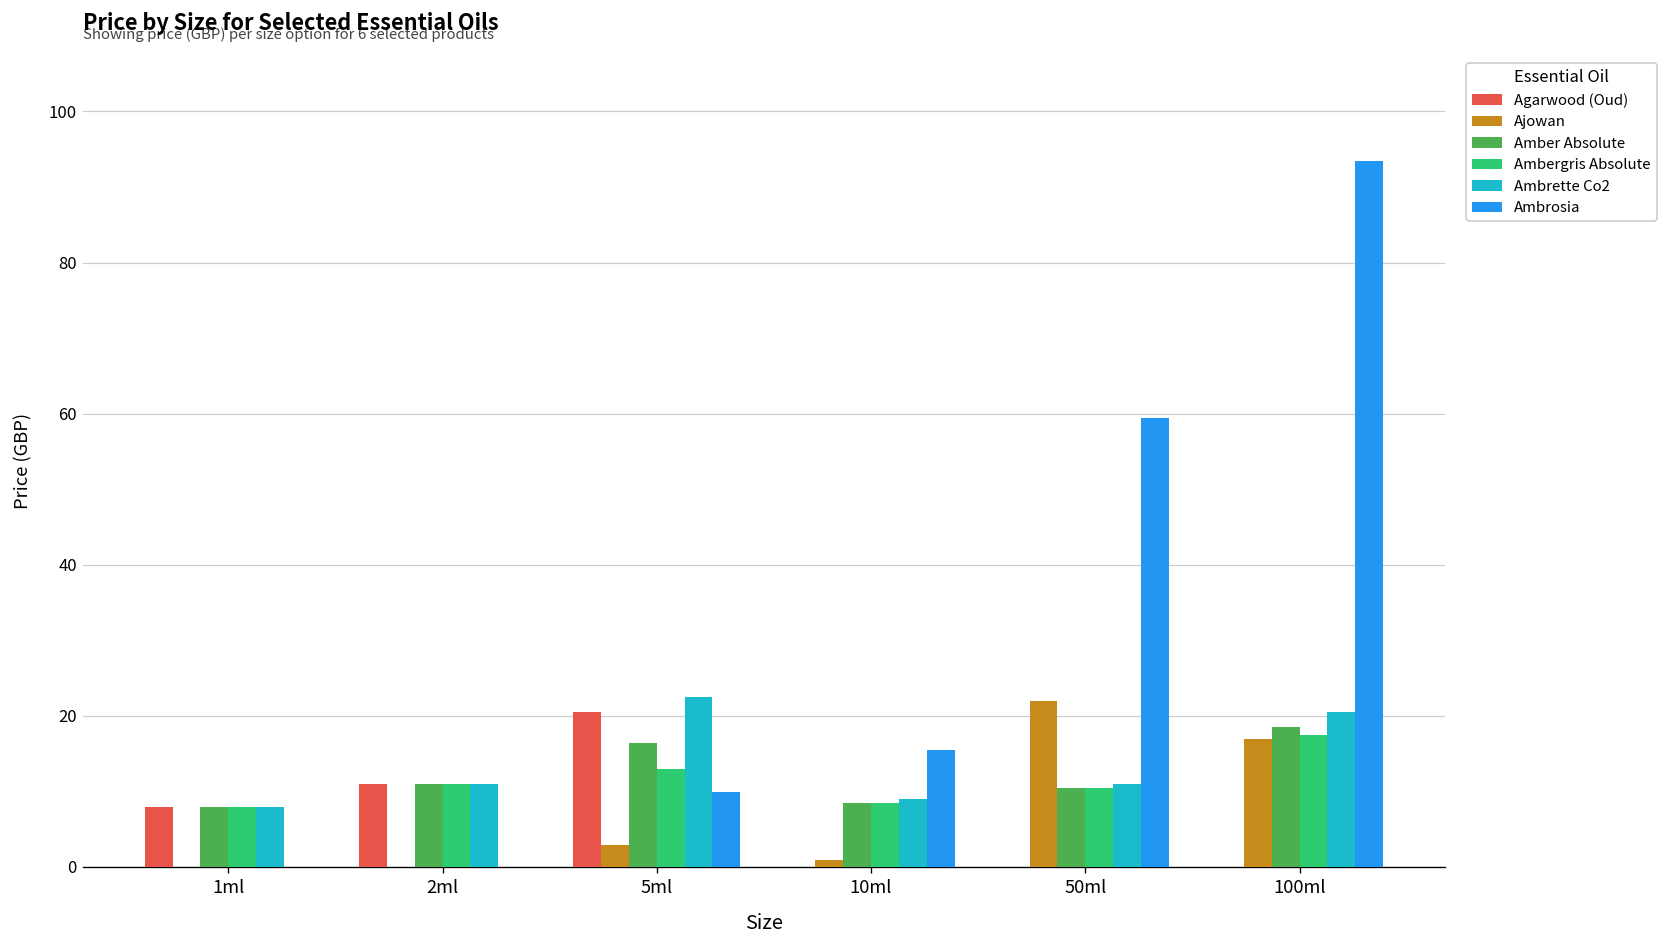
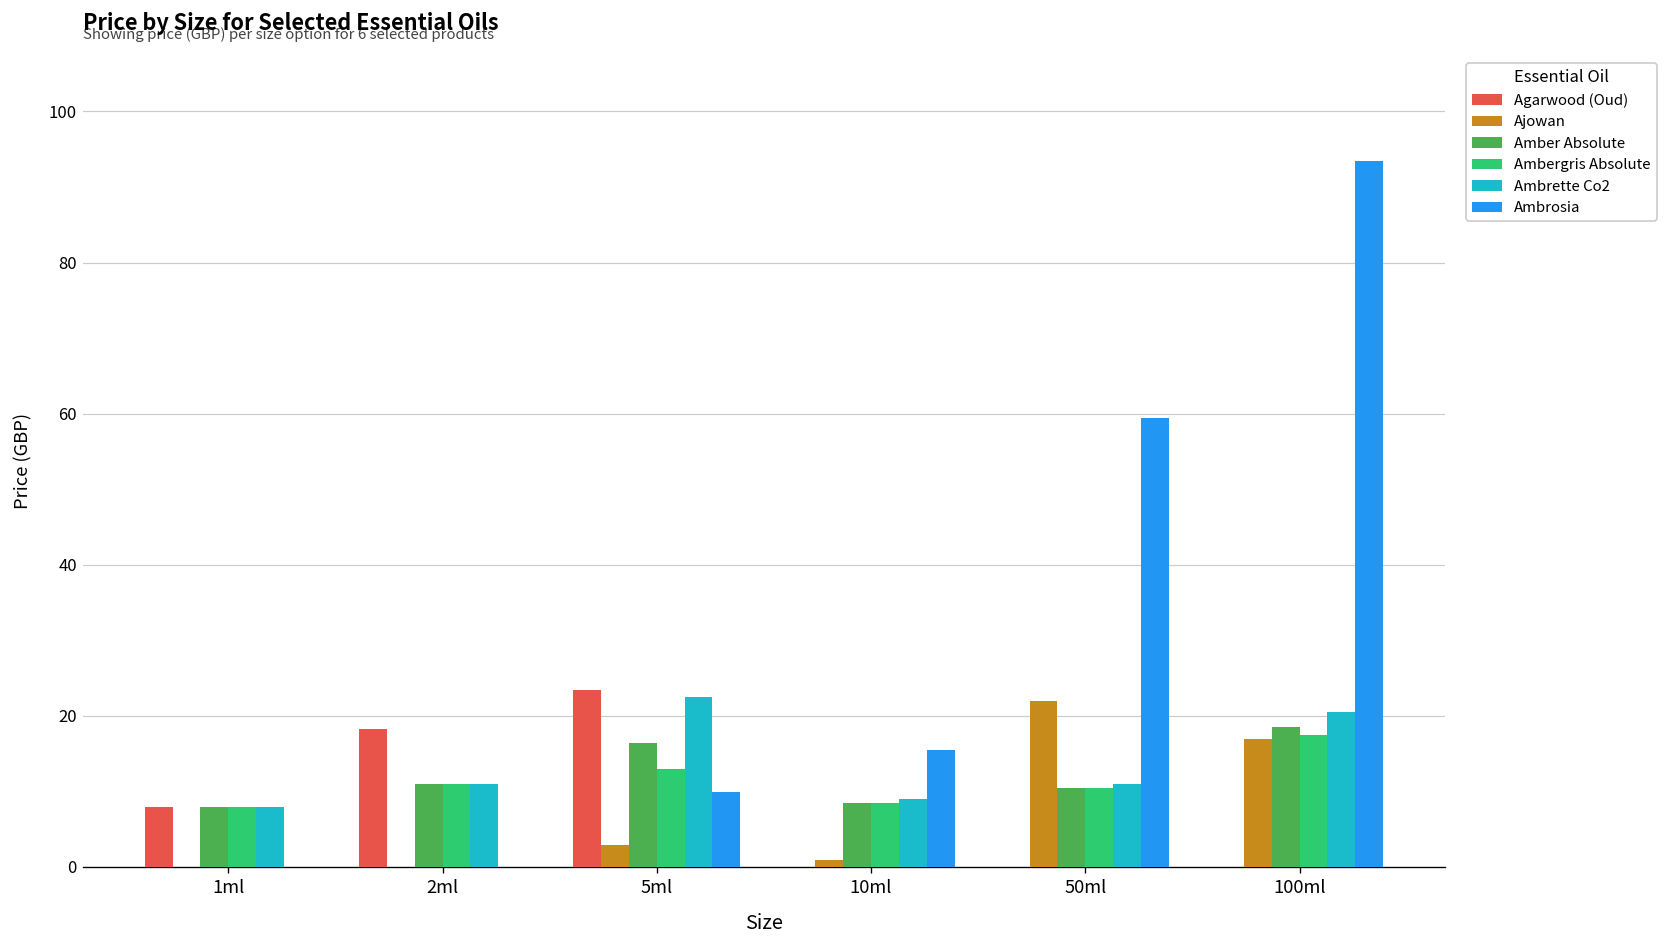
Agarwood (Oud), 2ml: 11 -> 18
Agarwood (Oud), 5ml: 21 -> 23
